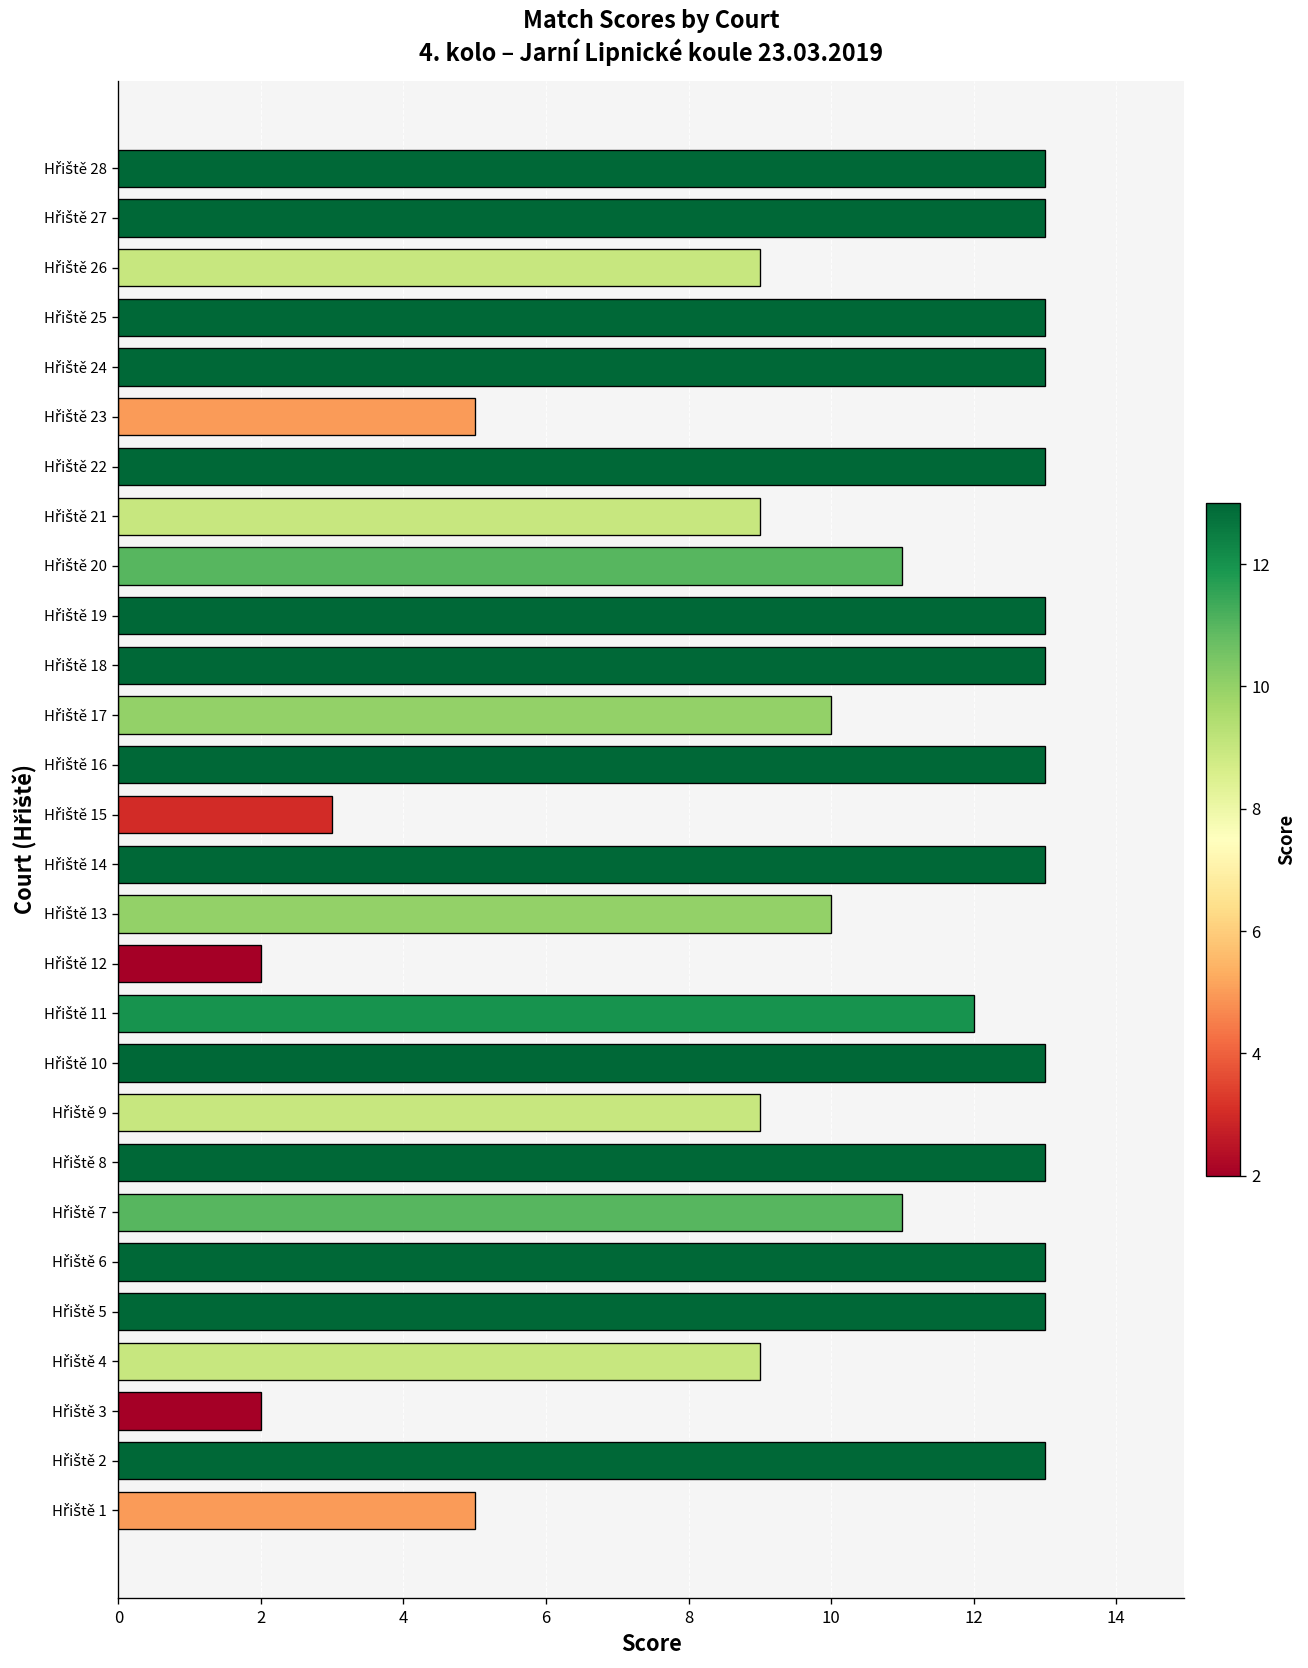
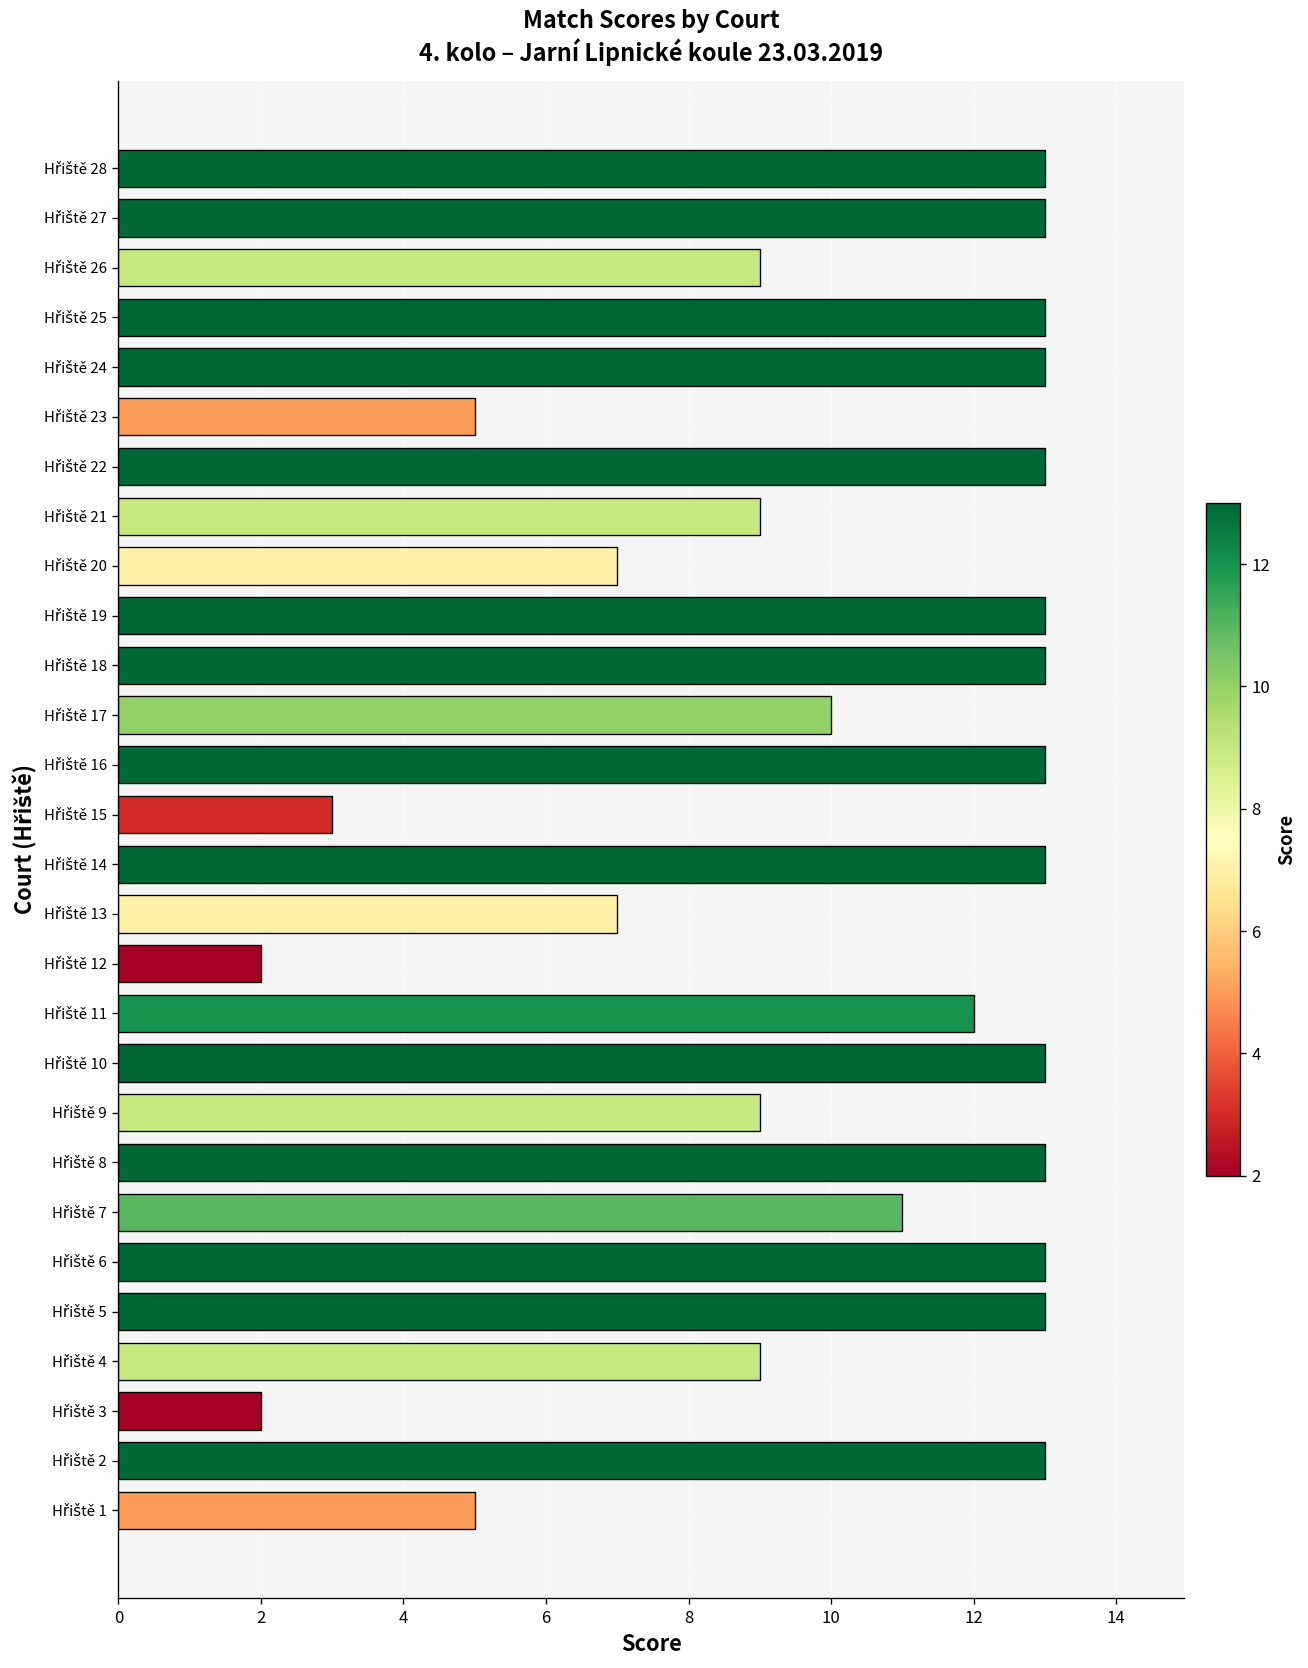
Hřiště 20: 11 -> 7
Hřiště 13: 10 -> 7
